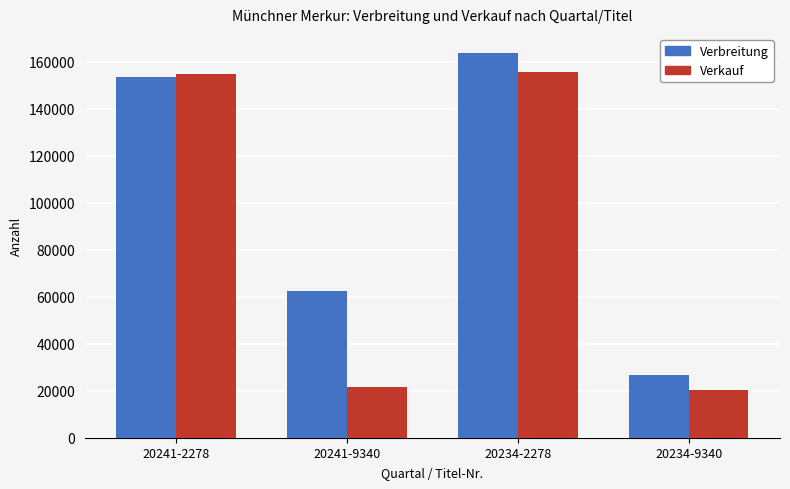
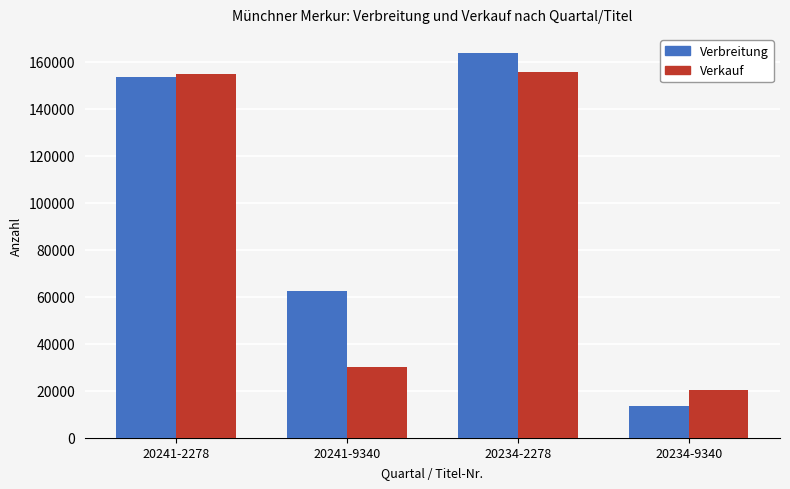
Verkauf, 20241-9340: 21000 -> 30000
Verbreitung, 20234-9340: 27000 -> 14000
